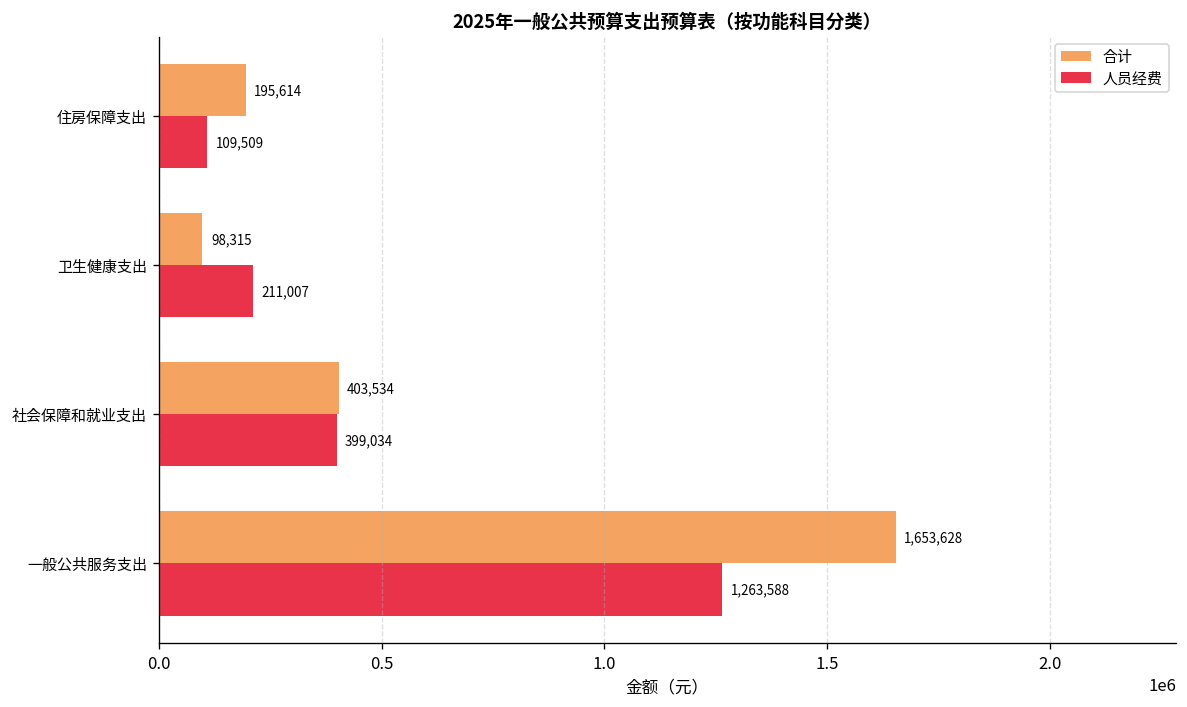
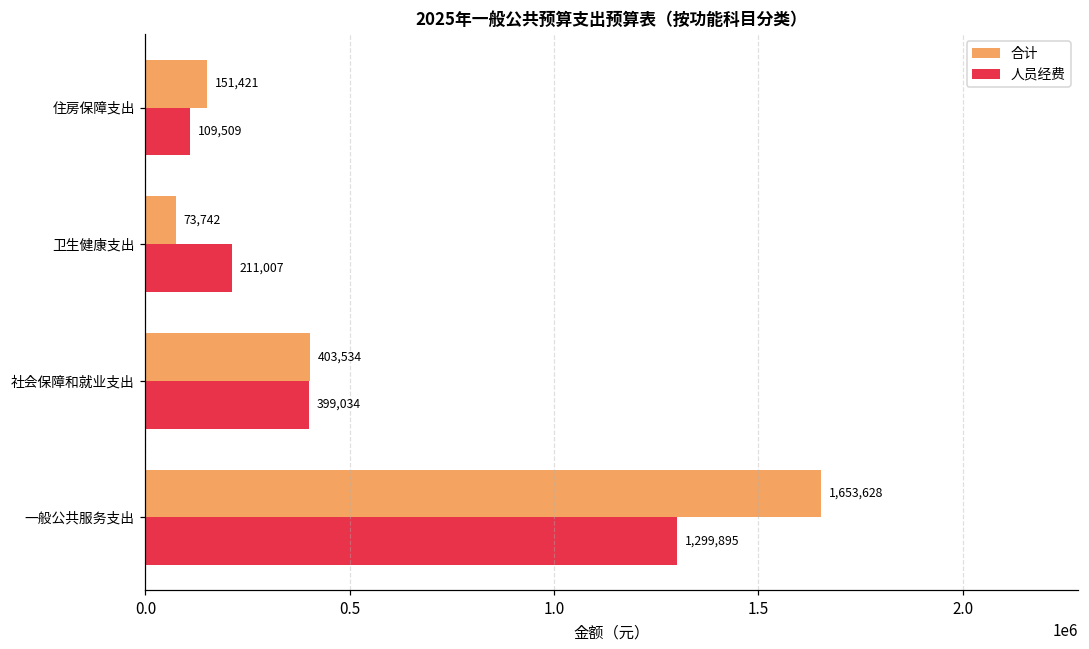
合计, 住房保障支出: 195,614 -> 151,421
合计, 卫生健康支出: 98,315 -> 73,742
人员经费, 一般公共服务支出: 1,263,588 -> 1,299,895
